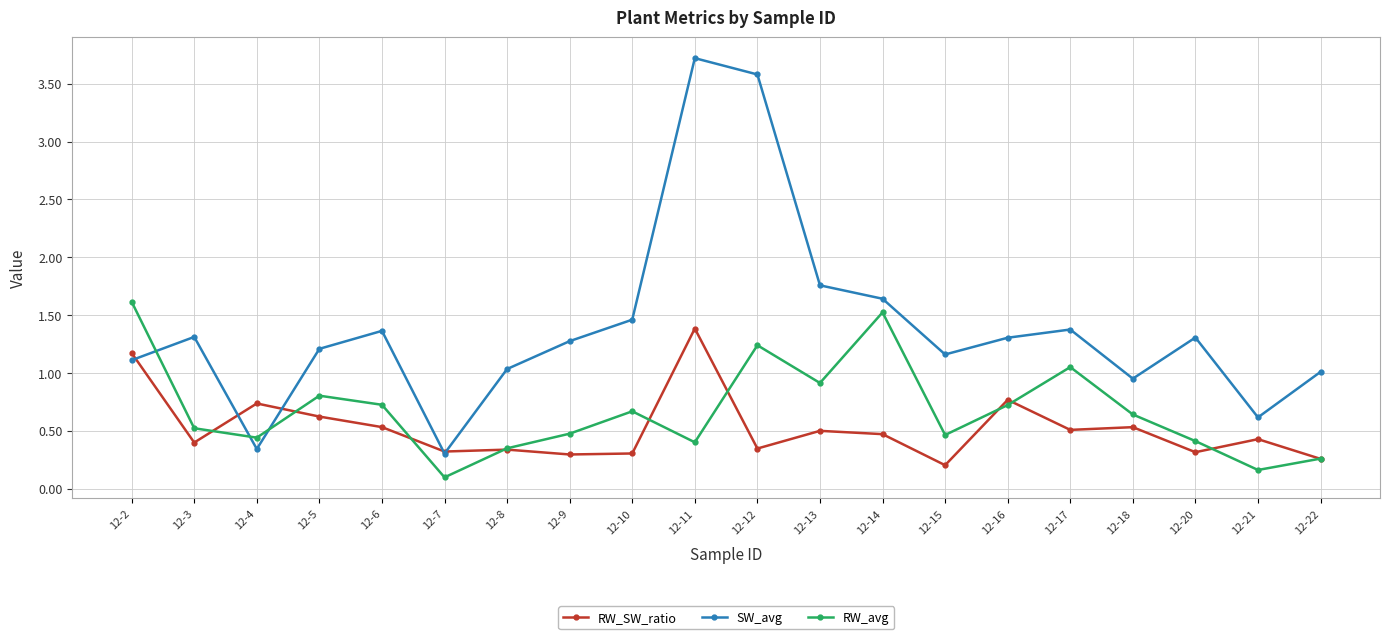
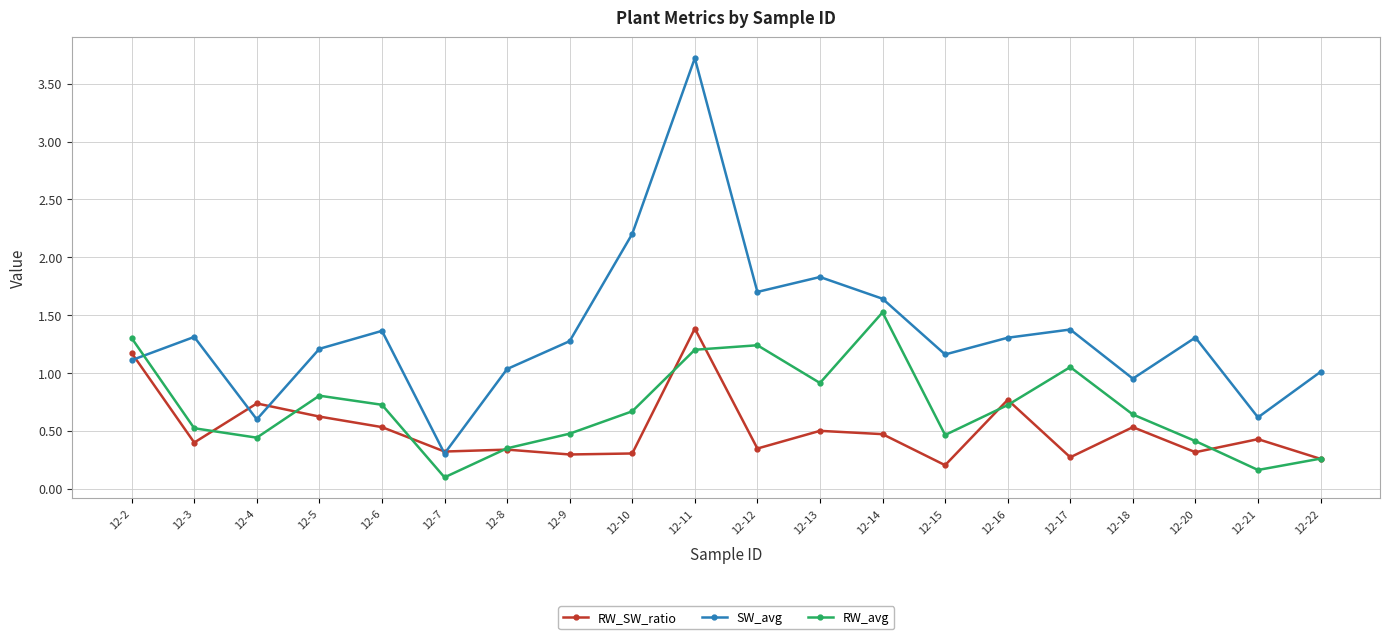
RW_avg, 12-2: 1.62 -> 1.30
SW_avg, 12-4: 0.34 -> 0.60
SW_avg, 12-10: 1.46 -> 2.20
RW_avg, 12-11: 0.4 -> 1.2
SW_avg, 12-12: 3.58 -> 1.70
SW_avg, 12-13: 1.76 -> 1.83
RW_SW_ratio, 12-17: 0.51 -> 0.27
